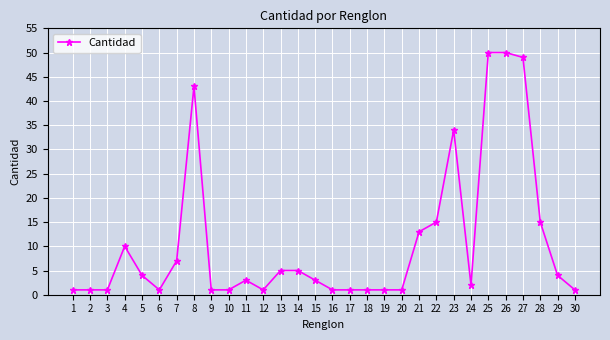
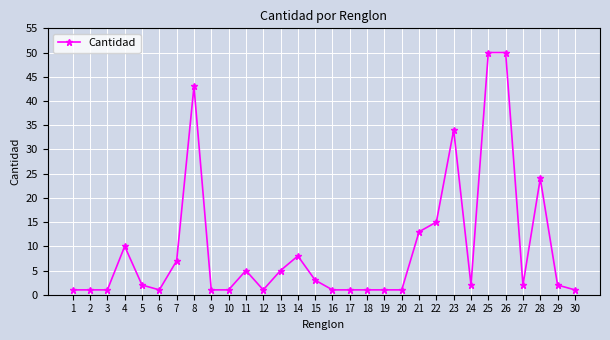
5: 4 -> 2
11: 3 -> 5
14: 5 -> 8
27: 49 -> 2
28: 15 -> 24
29: 4 -> 2
